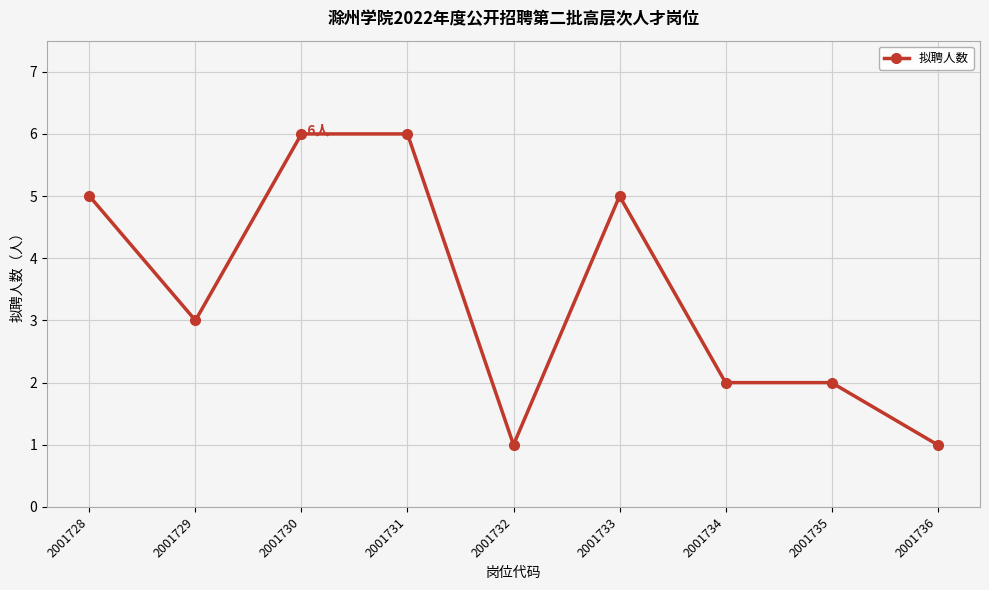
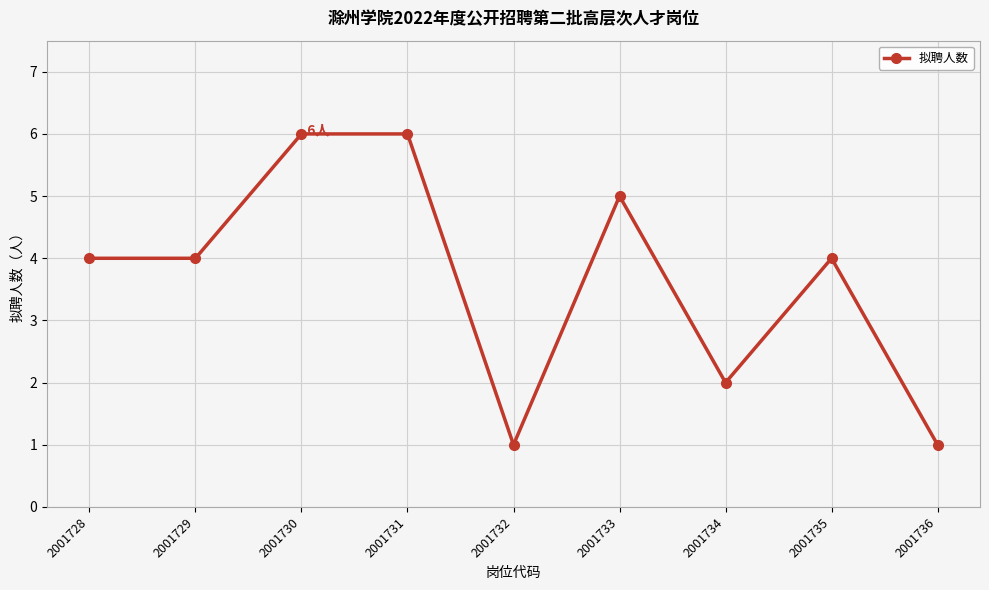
2001728: 5 -> 4
2001729: 3 -> 4
2001735: 2 -> 4
